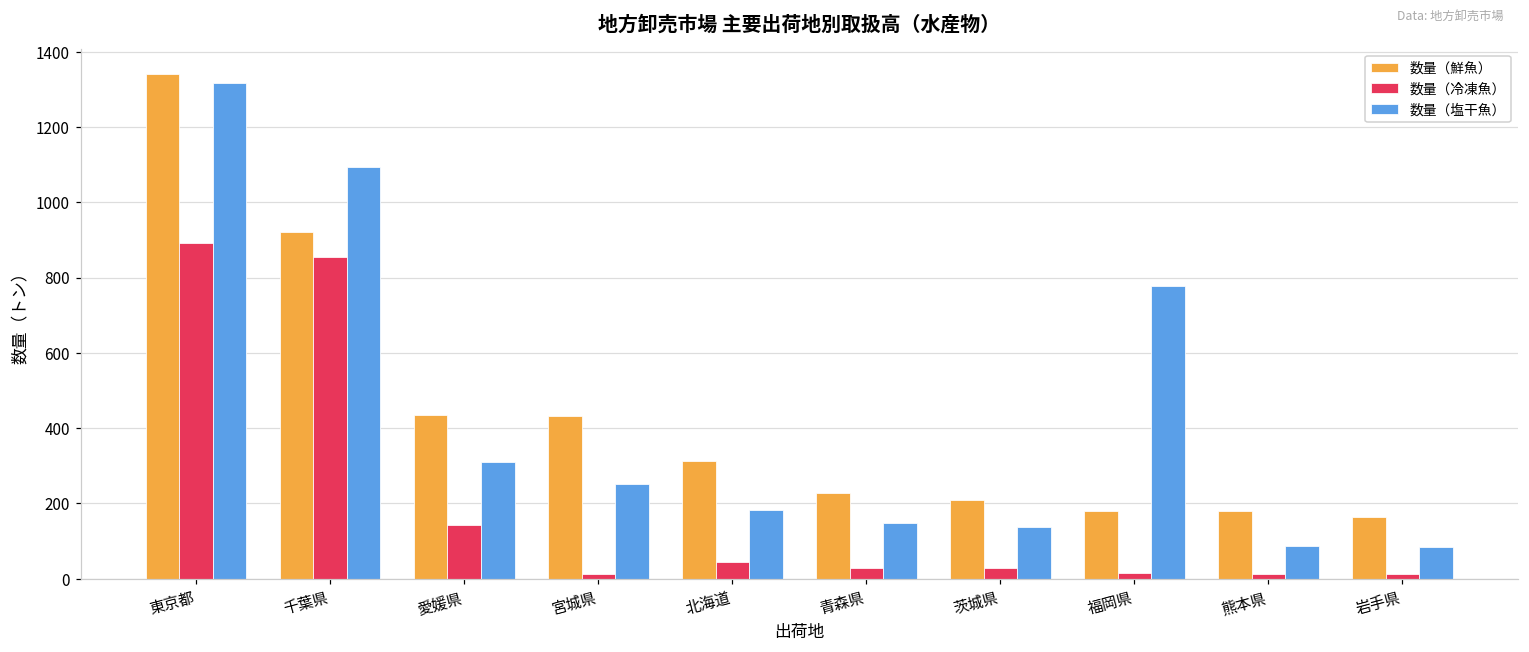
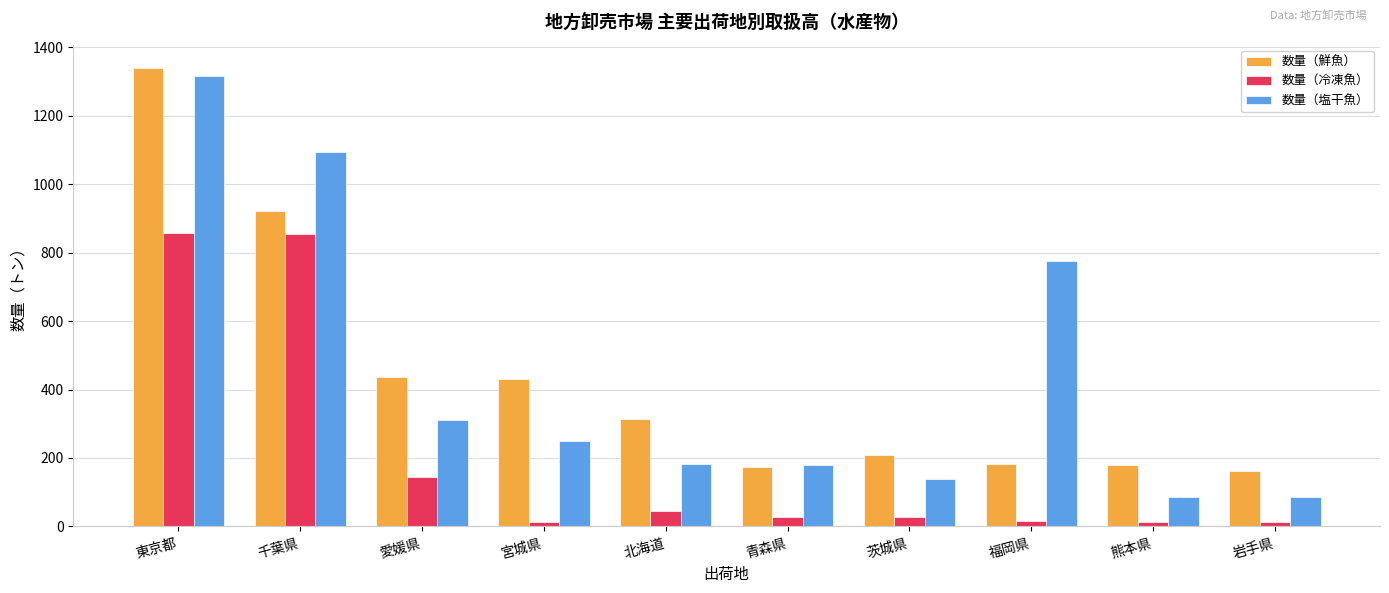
数量（冷凍魚）, 東京都: 890 -> 860
数量（鮮魚）, 青森県: 230 -> 170
数量（塩干魚）, 青森県: 150 -> 180
